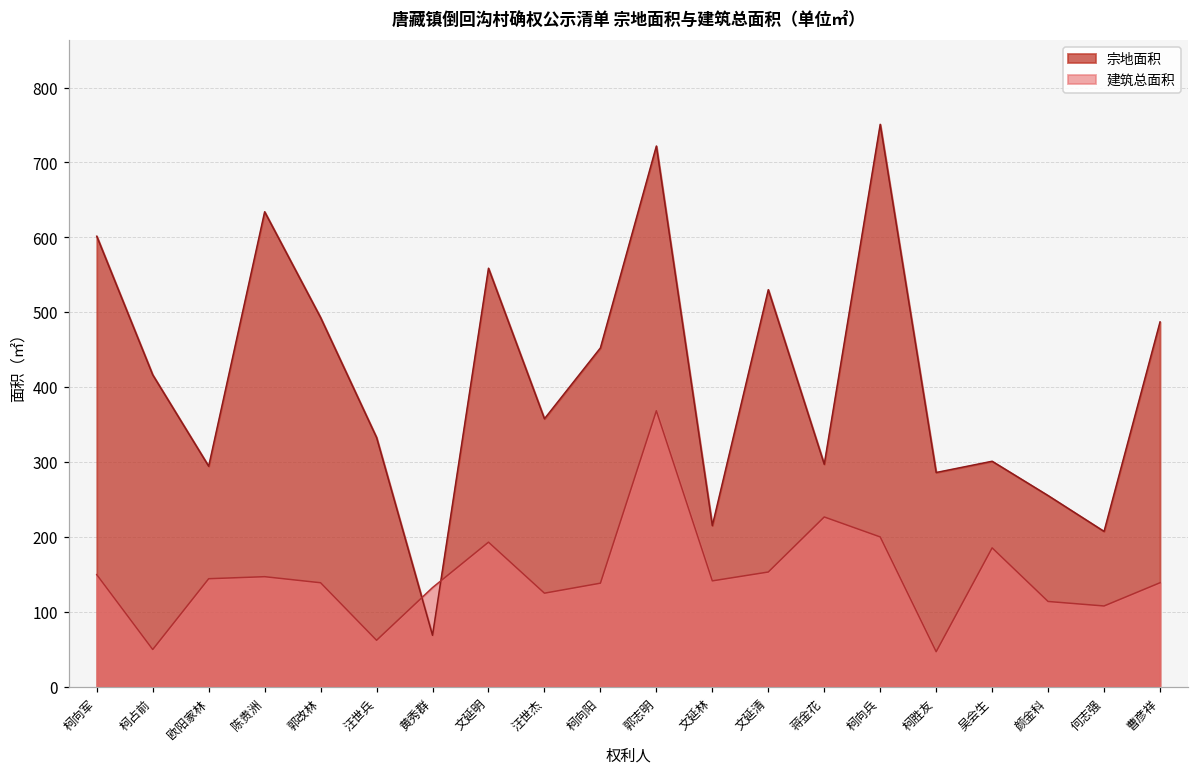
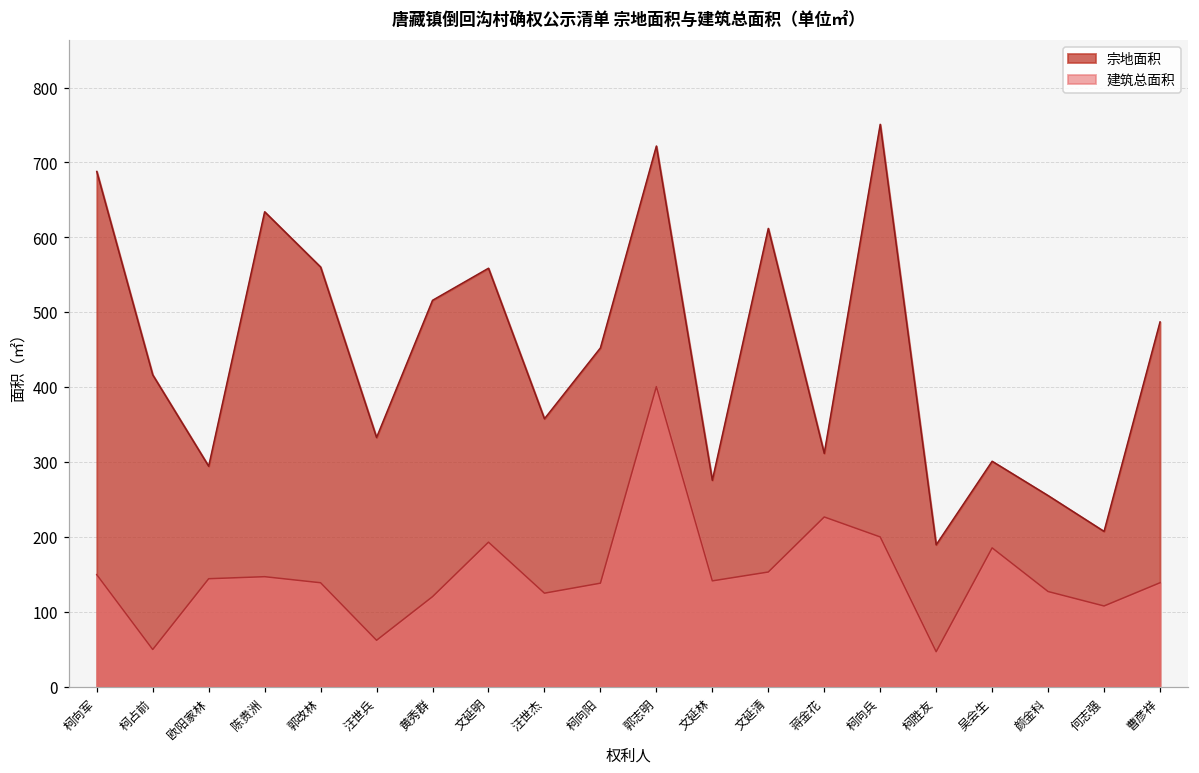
宗地面积, 柯向军: 600 -> 690
宗地面积, 郭改林: 490 -> 560
宗地面积, 黄秀群: 70 -> 520
建筑总面积, 黄秀群: 130 -> 120
建筑总面积, 郭志明: 370 -> 400
宗地面积, 文延林: 220 -> 280
宗地面积, 文延清: 530 -> 610
宗地面积, 蒋金花: 300 -> 310
宗地面积, 柯胜友: 290 -> 190
建筑总面积, 颜金科: 110 -> 130
